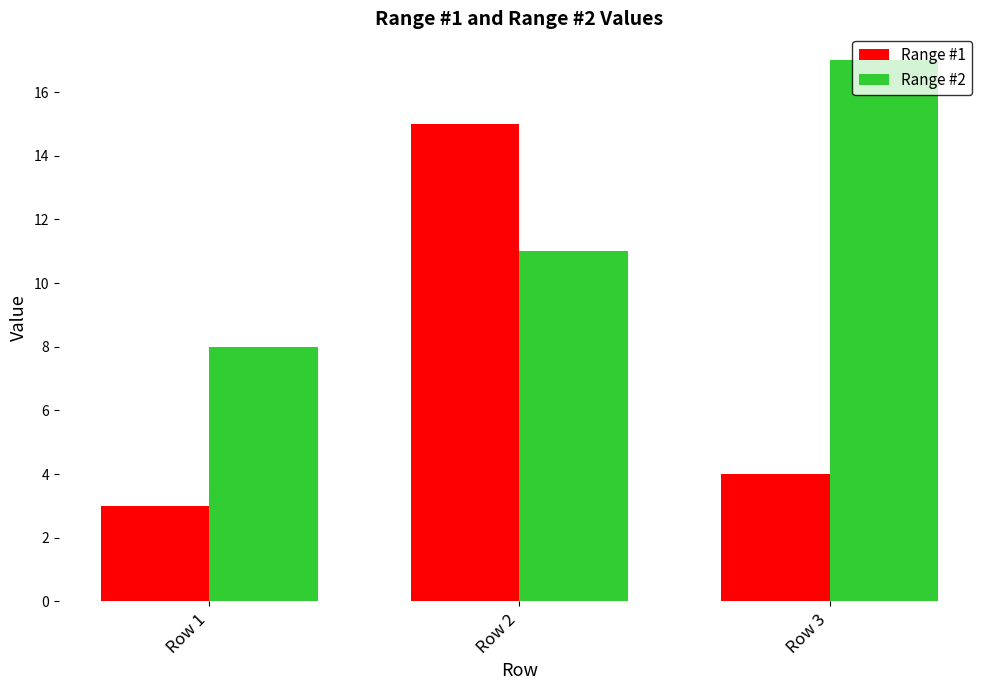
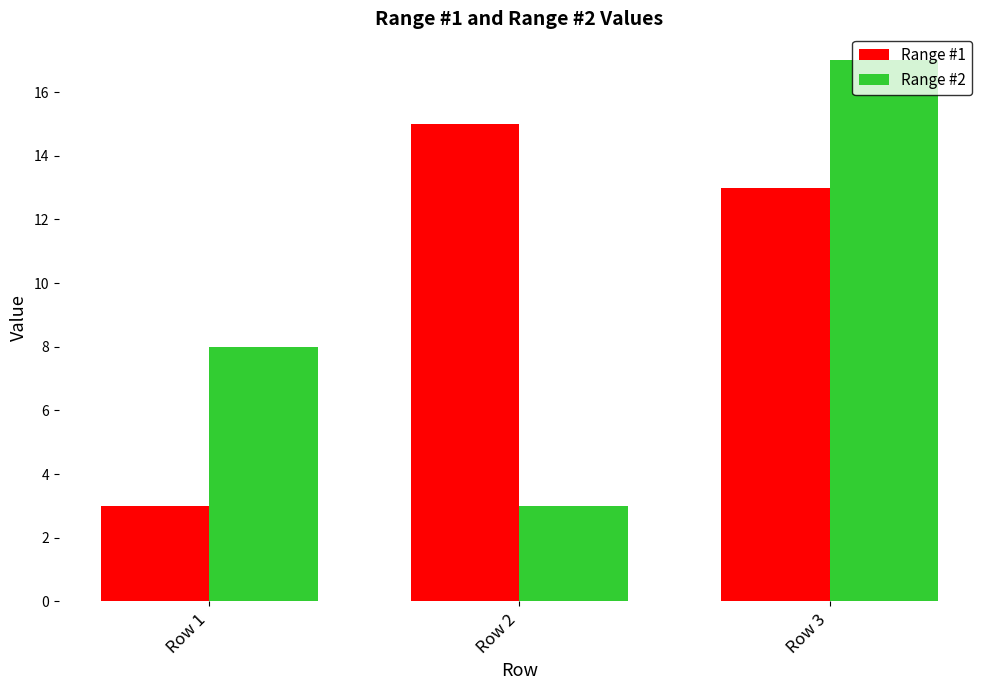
Range #2, Row 2: 11 -> 3
Range #1, Row 3: 4 -> 13
